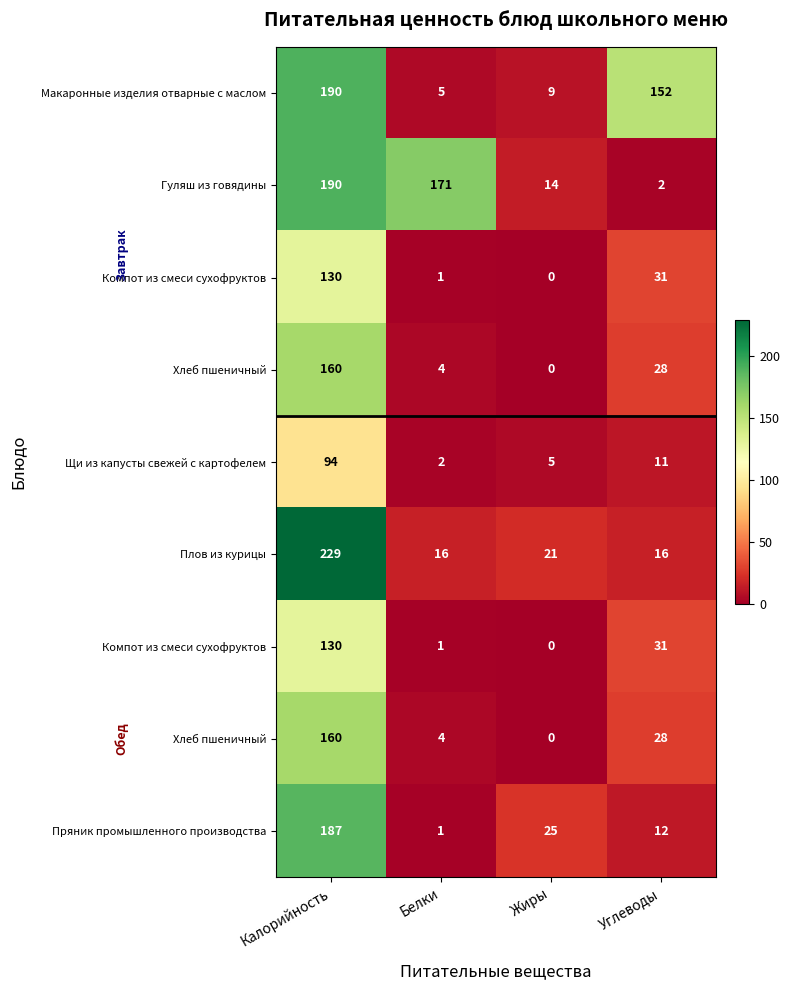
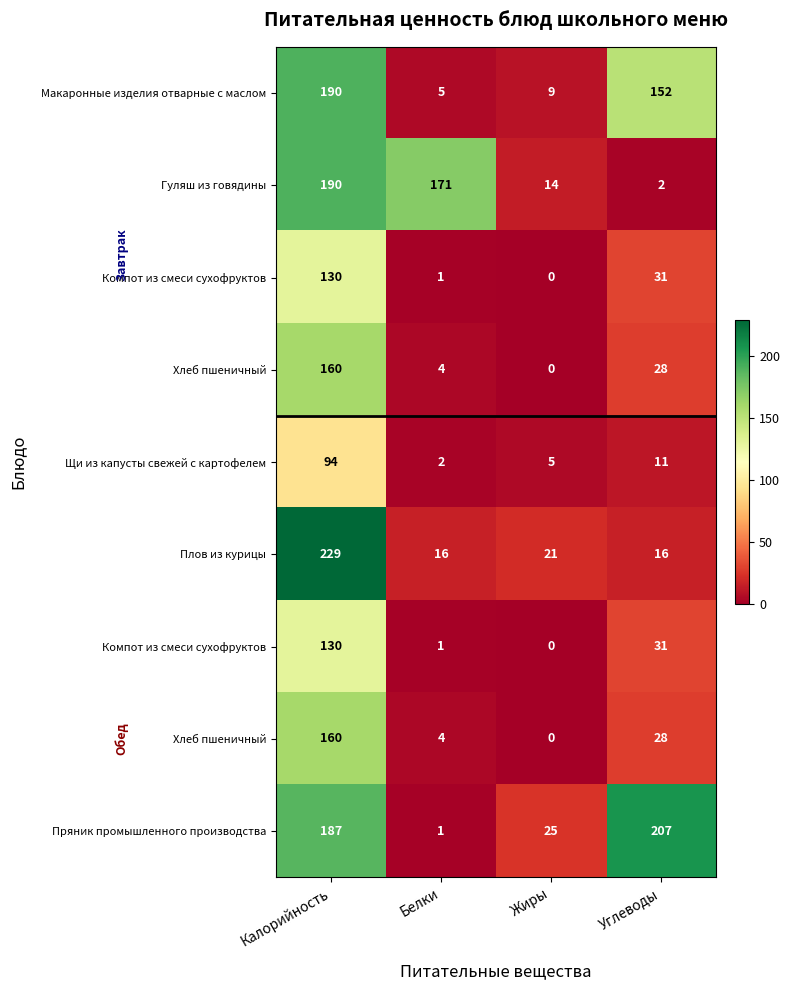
Пряник промышленного производства, Углеводы: 12 -> 207
